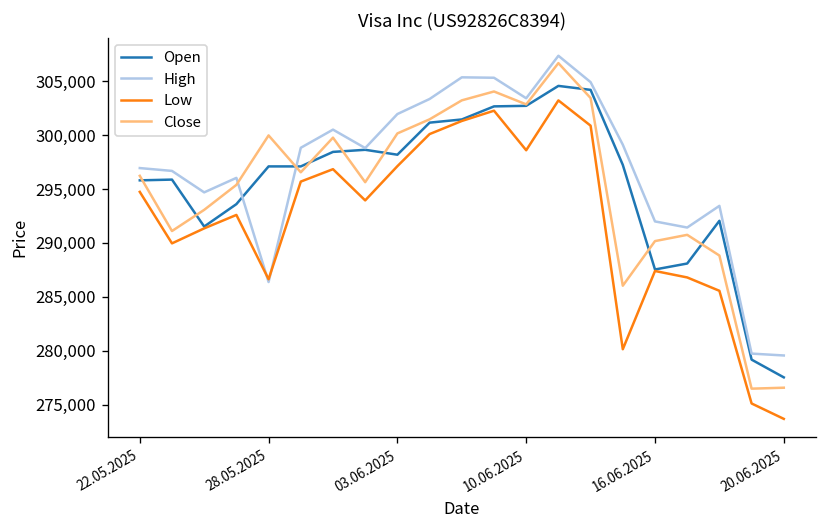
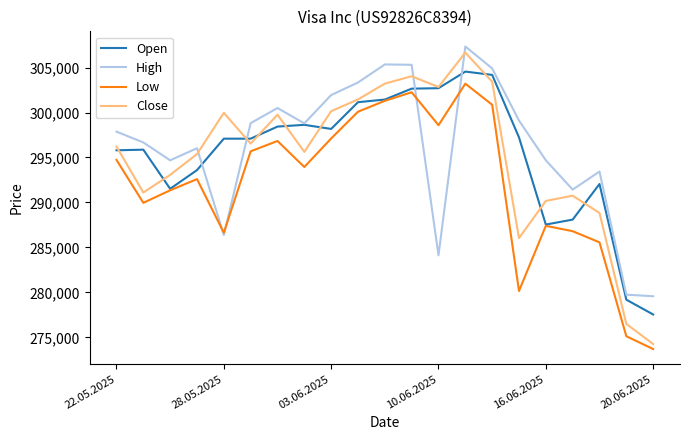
High, 22.05.2025: 297,000 -> 298,000
High, 10.06.2025: 303,000 -> 284,000
High, 16.06.2025: 292,000 -> 295,000
Close, 20.06.2025: 277,000 -> 274,000
